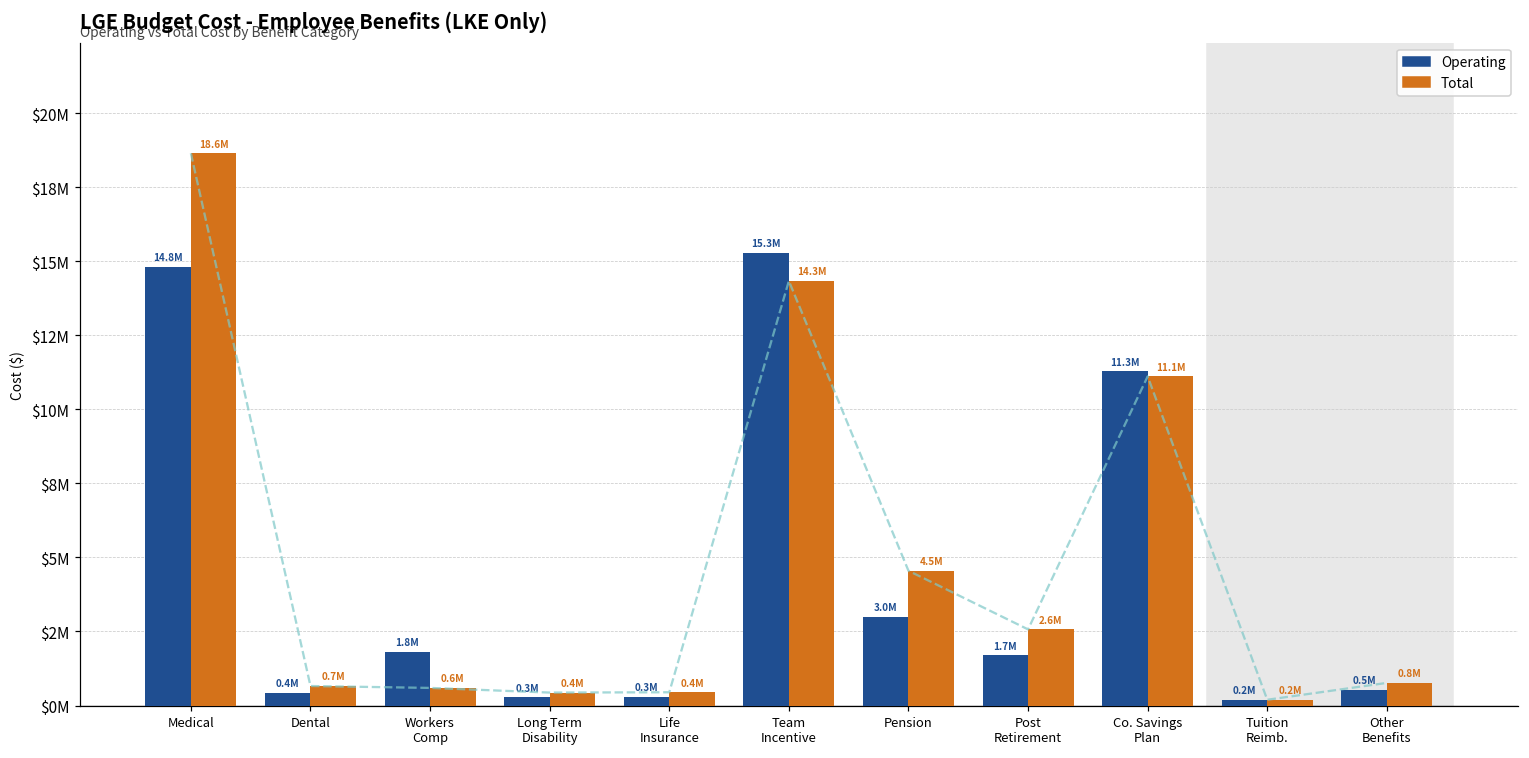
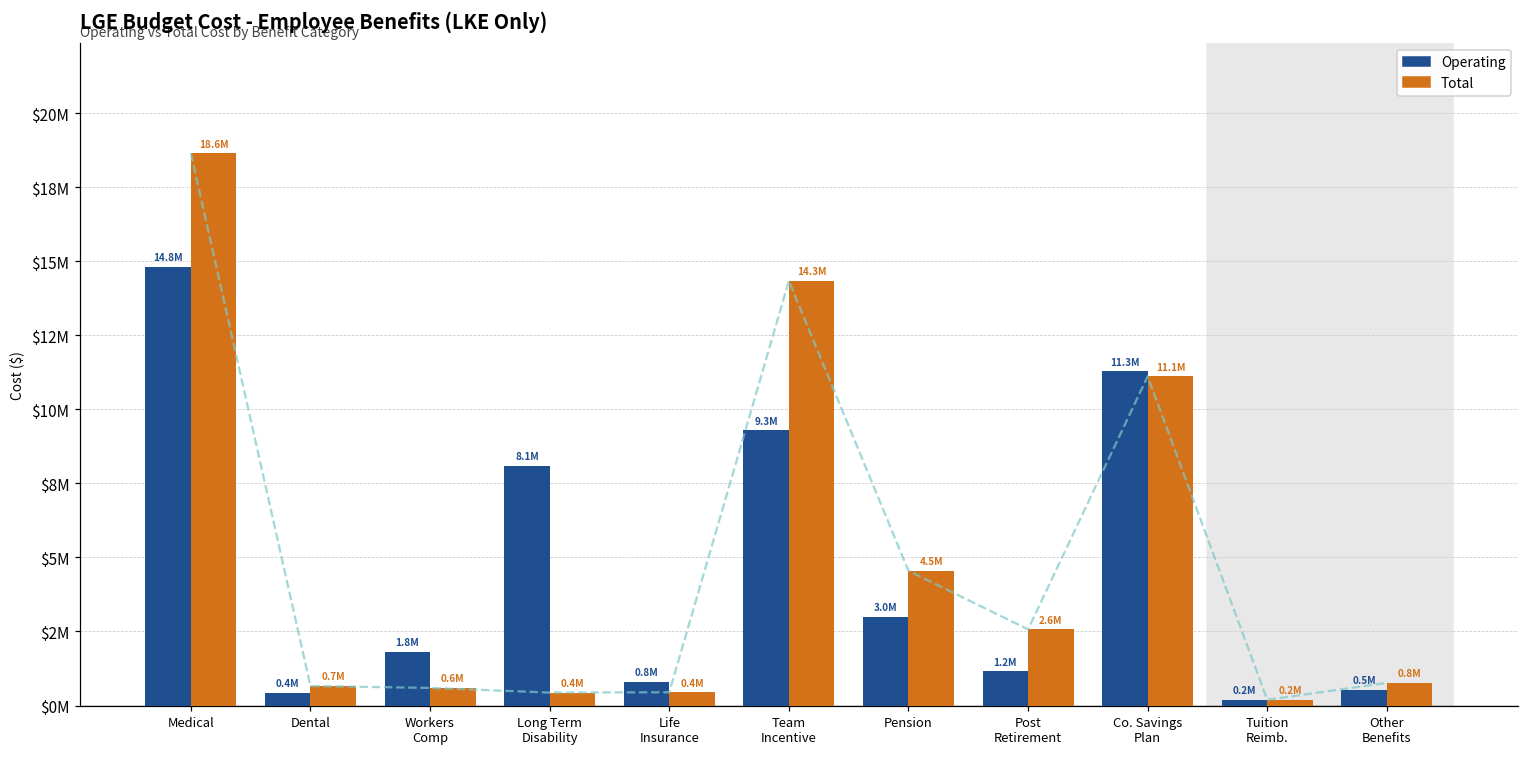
Operating, Long Term Disability: 0.3M -> 8.1M
Operating, Life Insurance: 0.3M -> 0.8M
Operating, Team Incentive: 15.3M -> 9.3M
Operating, Post Retirement: 1.7M -> 1.2M
